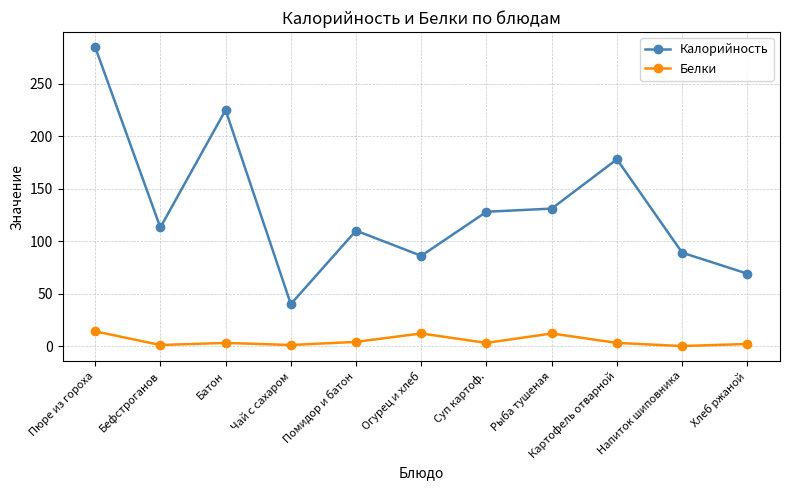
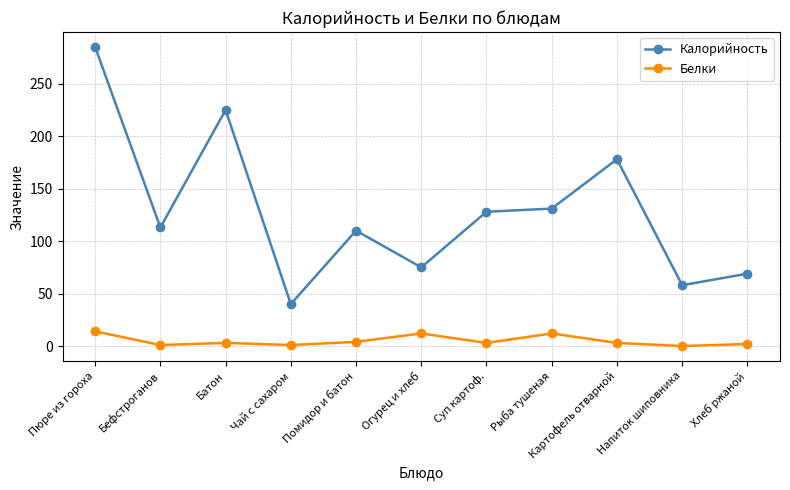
Калорийность, Огурец и хлеб: 86 -> 75
Калорийность, Напиток шиповника: 89 -> 58
